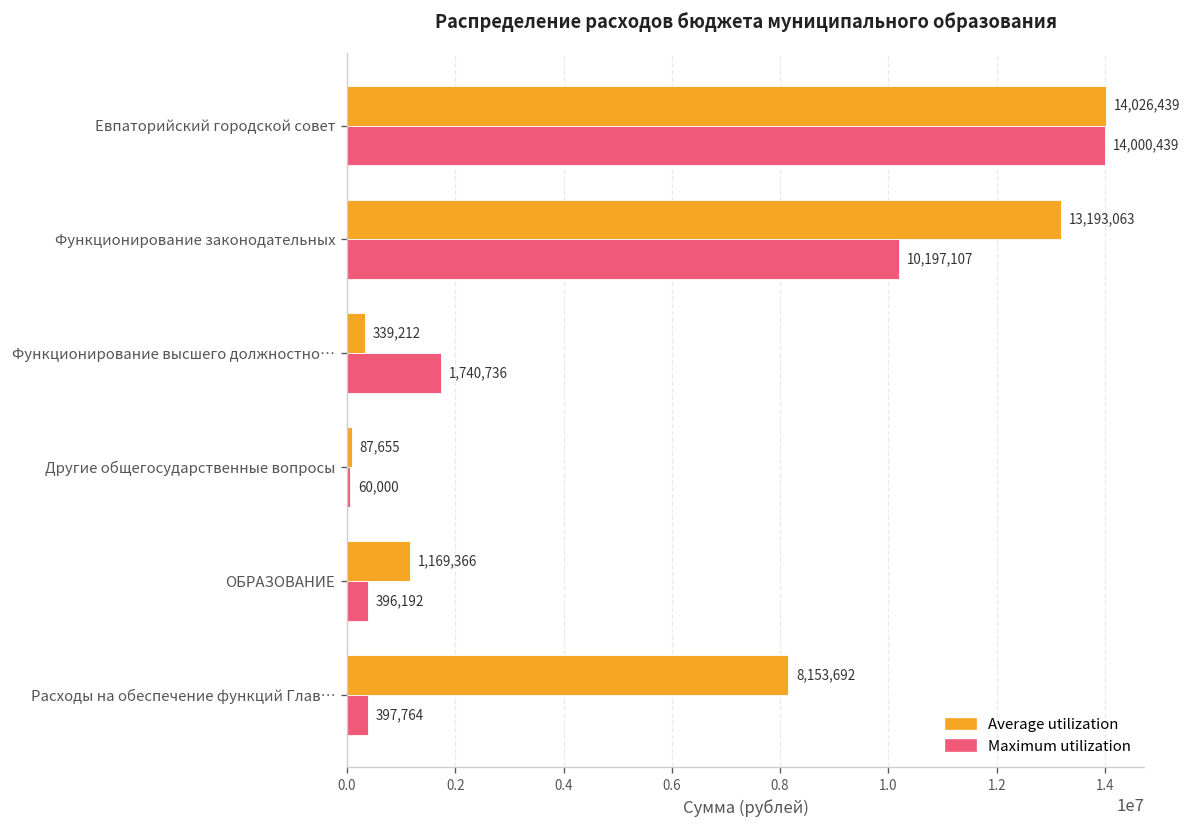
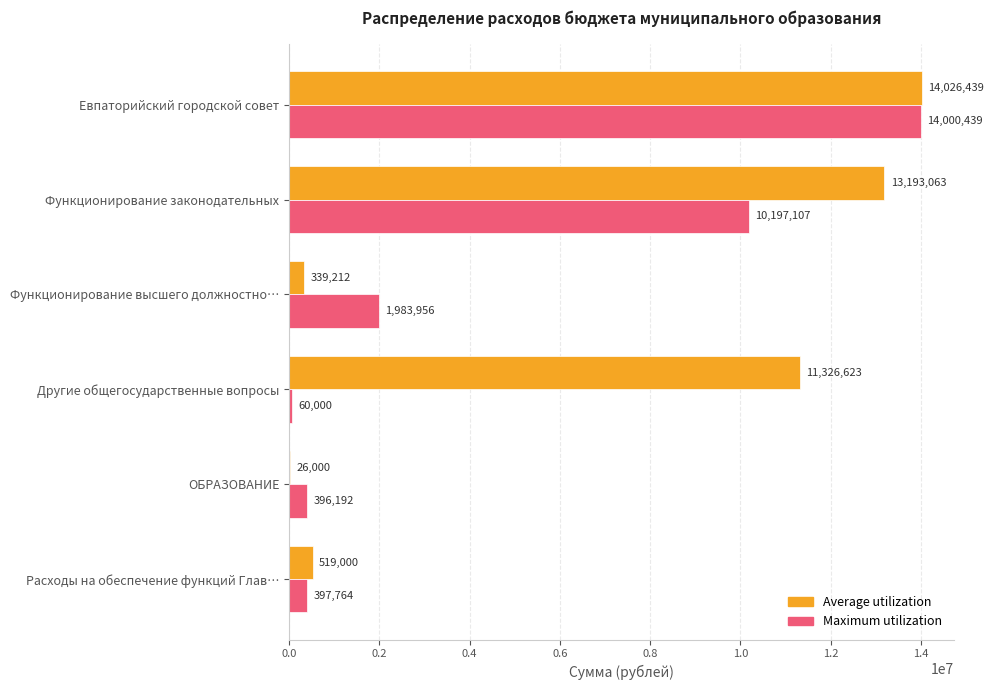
Maximum utilization, Функционирование высшего должностно…: 1,740,736 -> 1,983,956
Average utilization, Другие общегосударственные вопросы: 87,655 -> 11,326,623
Average utilization, ОБРАЗОВАНИЕ: 1,169,366 -> 26,000
Average utilization, Расходы на обеспечение функций Глав…: 8,153,692 -> 519,000
